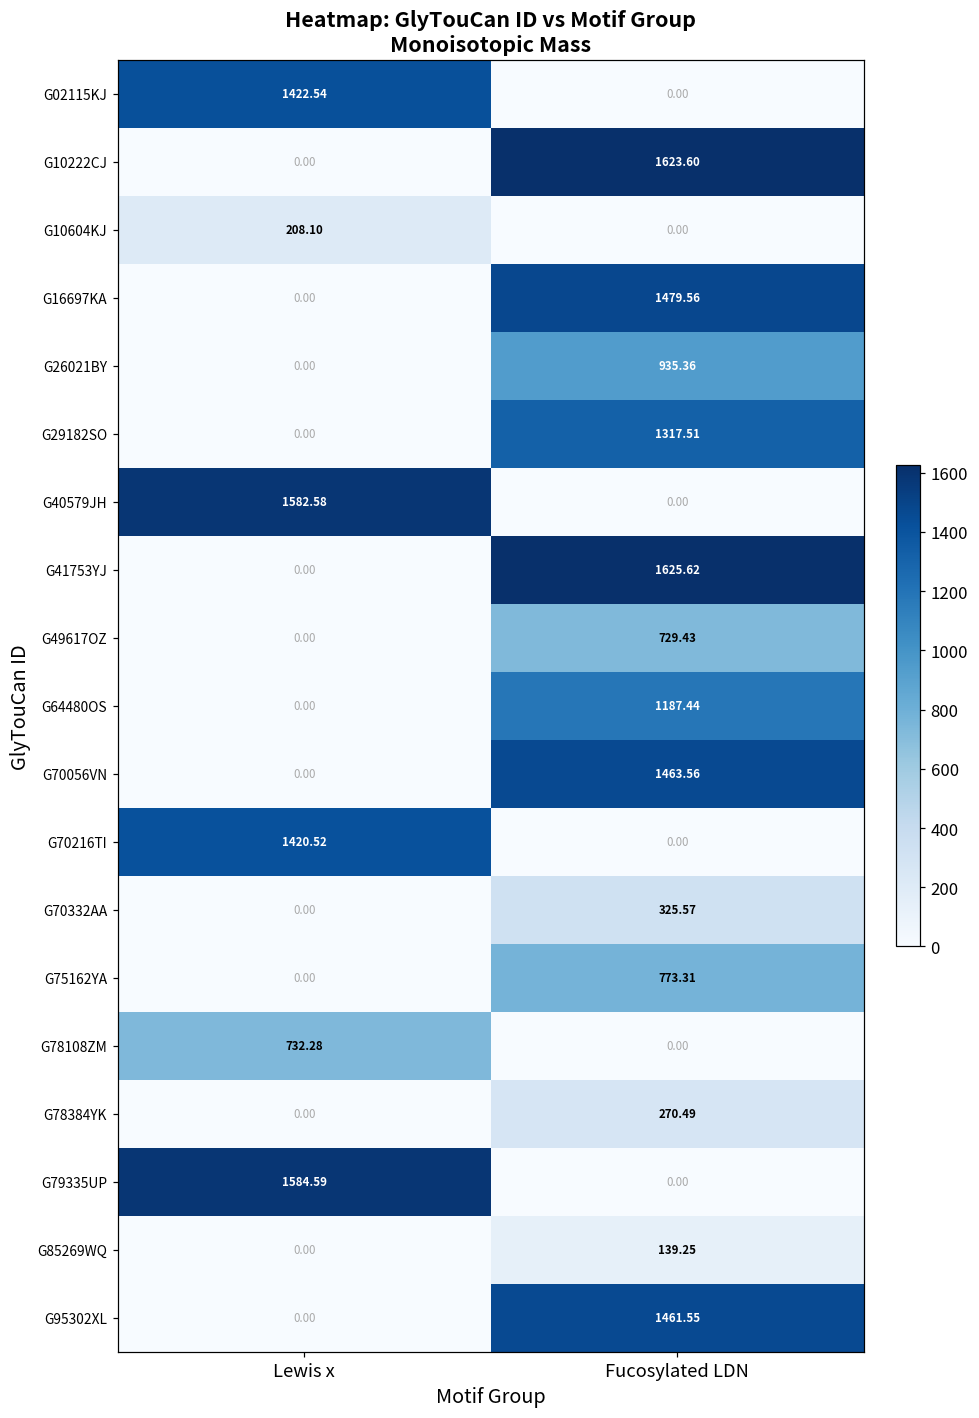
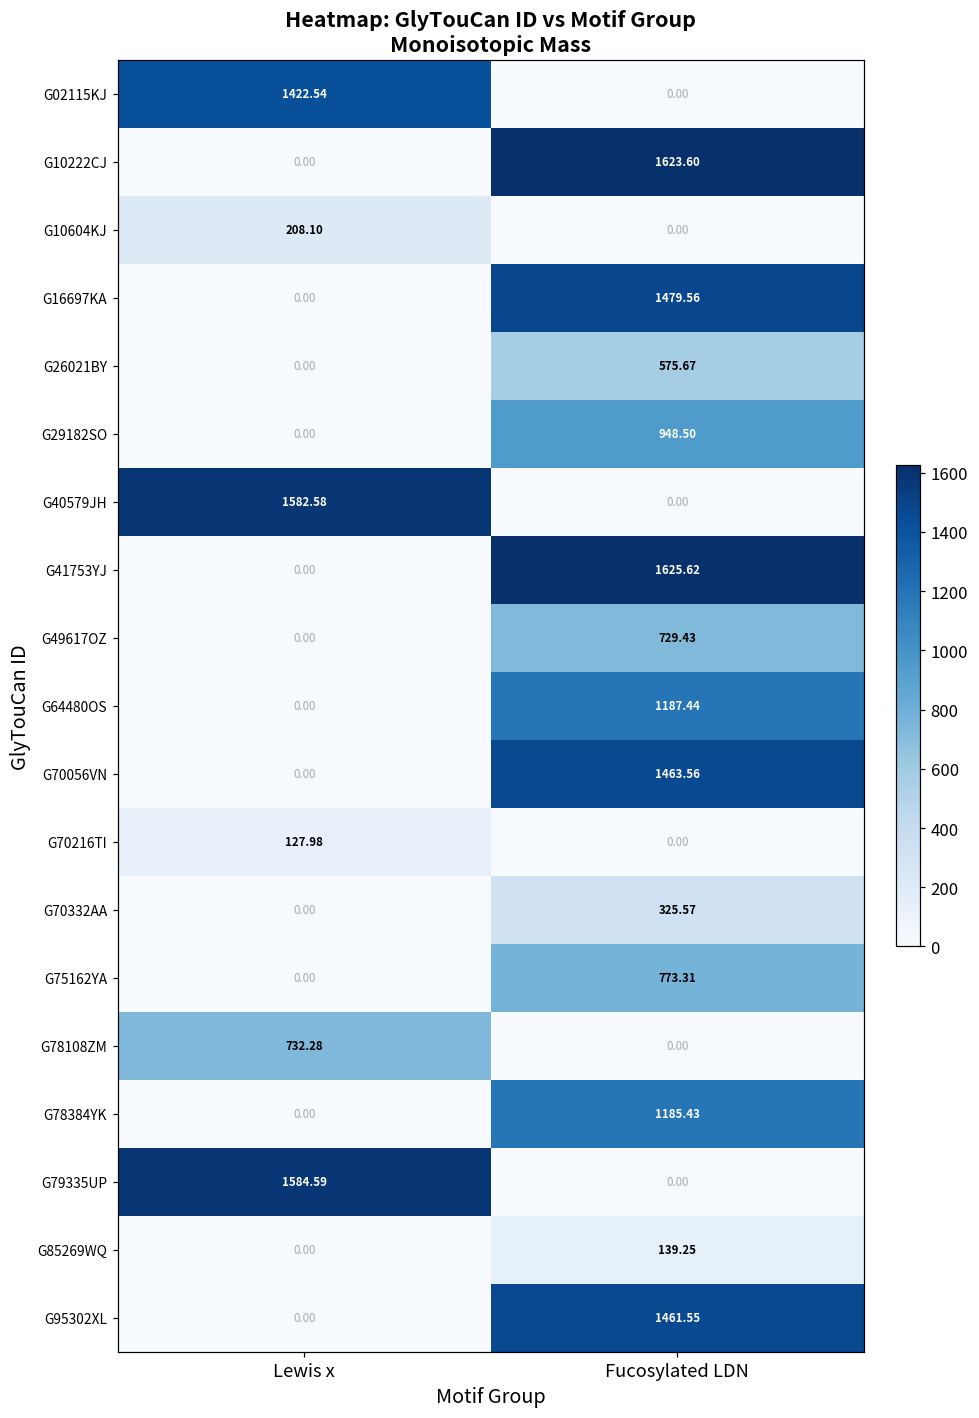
G26021BY, Fucosylated LDN: 935.36 -> 575.67
G29182SO, Fucosylated LDN: 1317.51 -> 948.50
G70216TI, Lewis x: 1420.52 -> 127.98
G78384YK, Fucosylated LDN: 270.49 -> 1185.43
